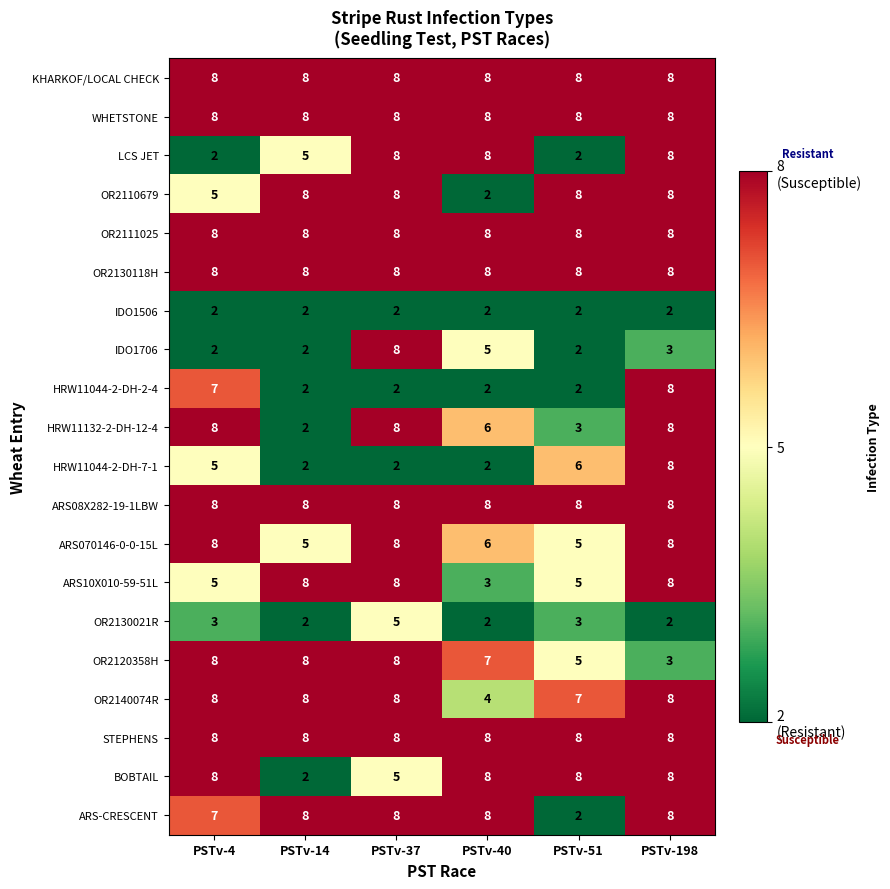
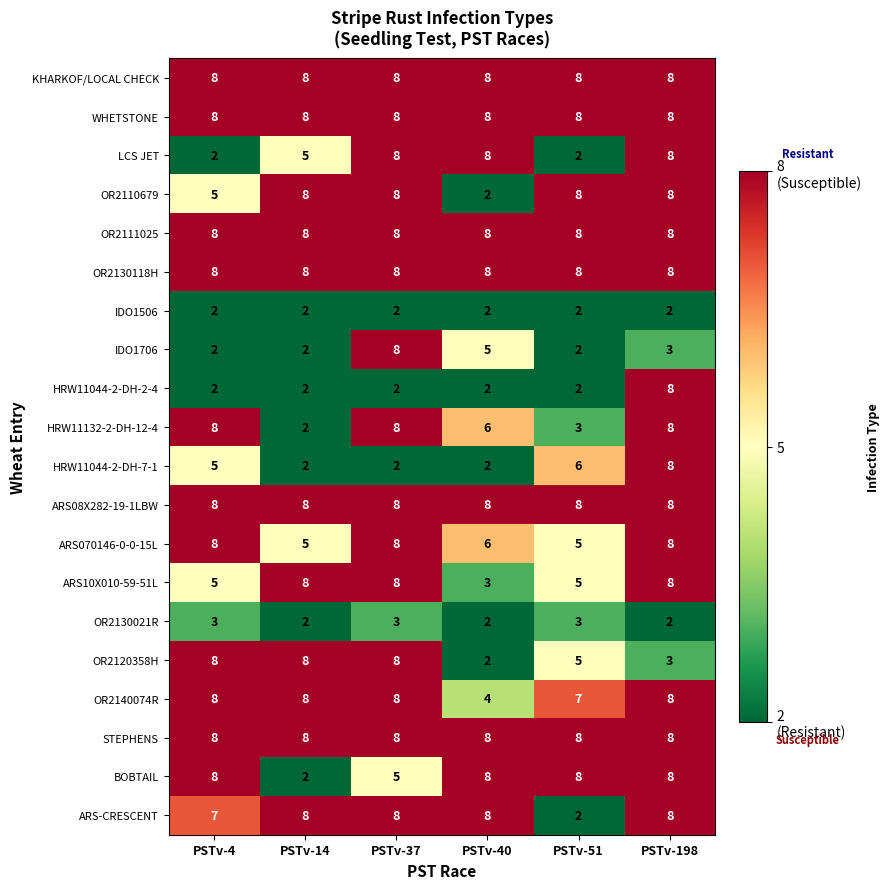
HRW11044-2-DH-2-4, PSTv-4: 7 -> 2
OR2130021R, PSTv-37: 5 -> 3
OR2120358H, PSTv-40: 7 -> 2
